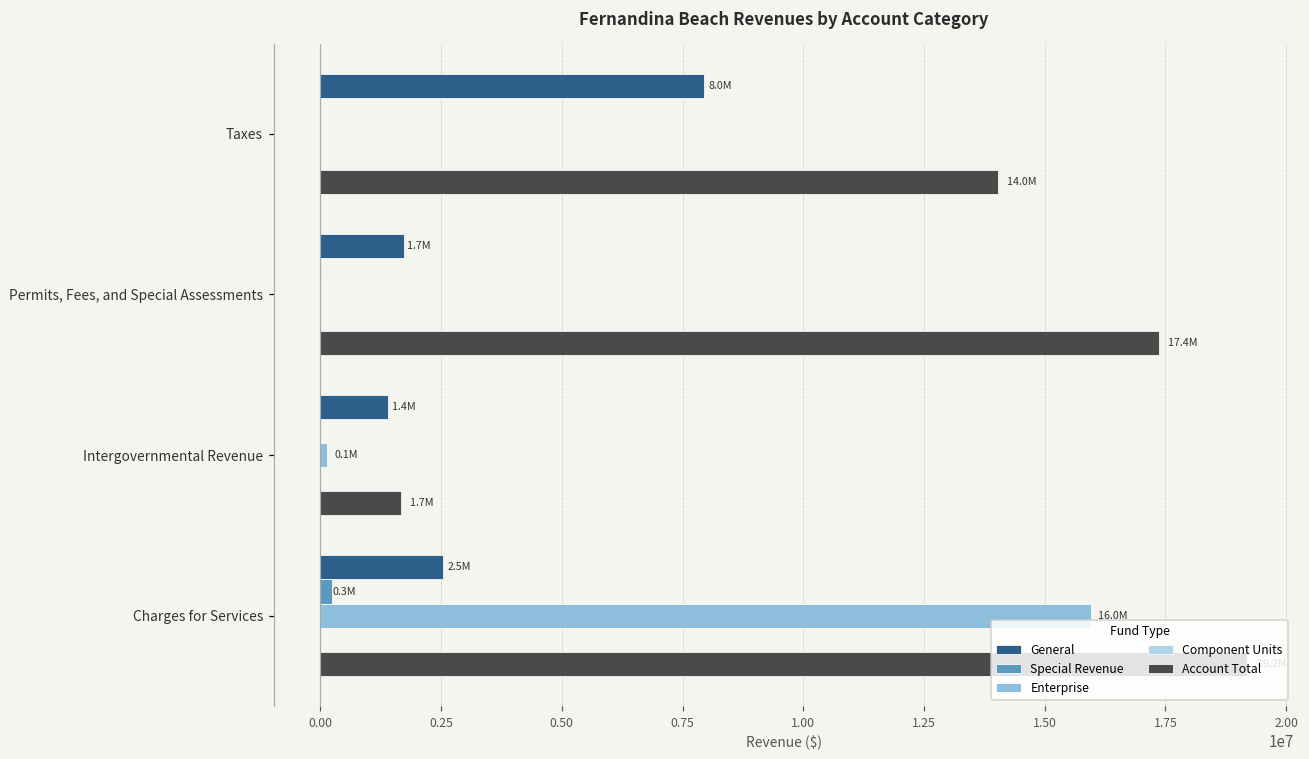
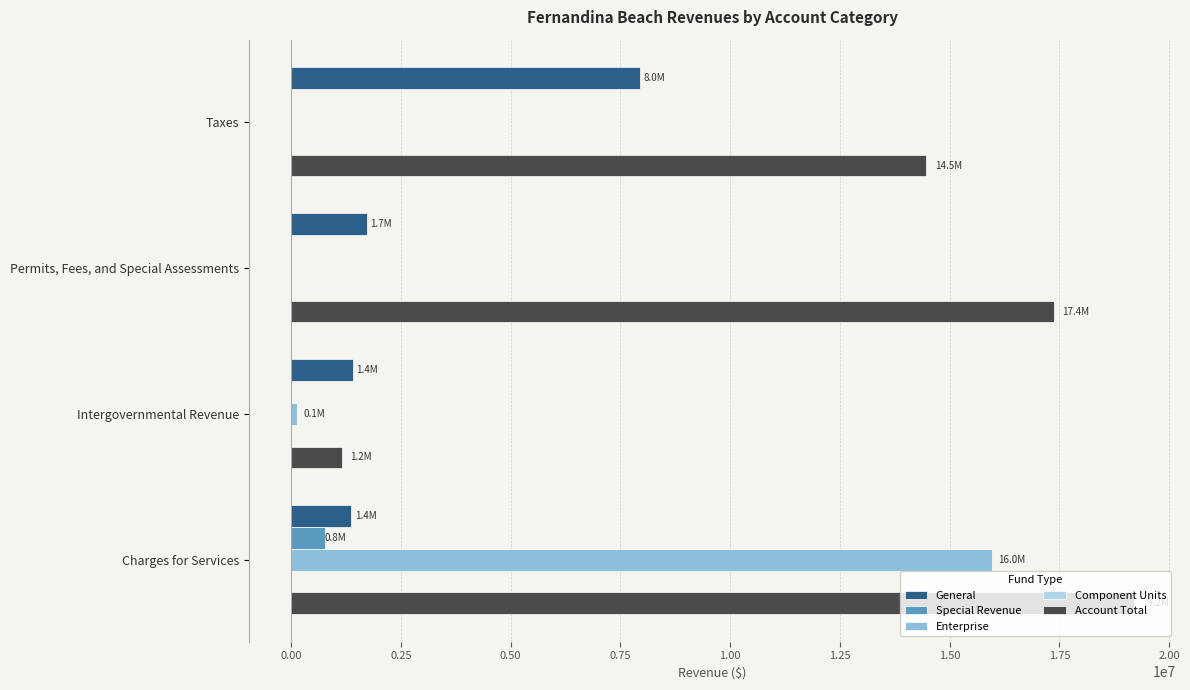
Account Total, Taxes: 14.0M -> 14.5M
Account Total, Intergovernmental Revenue: 1.7M -> 1.2M
General, Charges for Services: 2.5M -> 1.4M
Special Revenue, Charges for Services: 0.3M -> 0.8M
